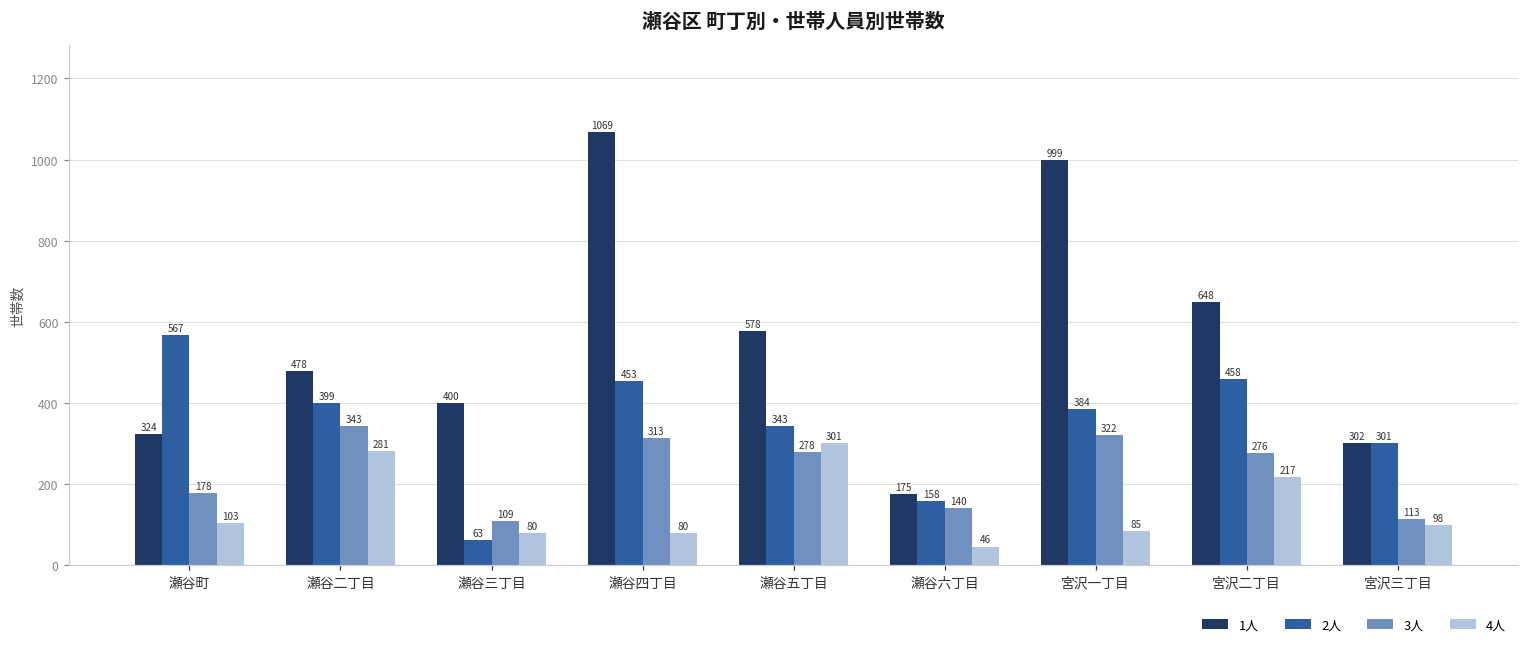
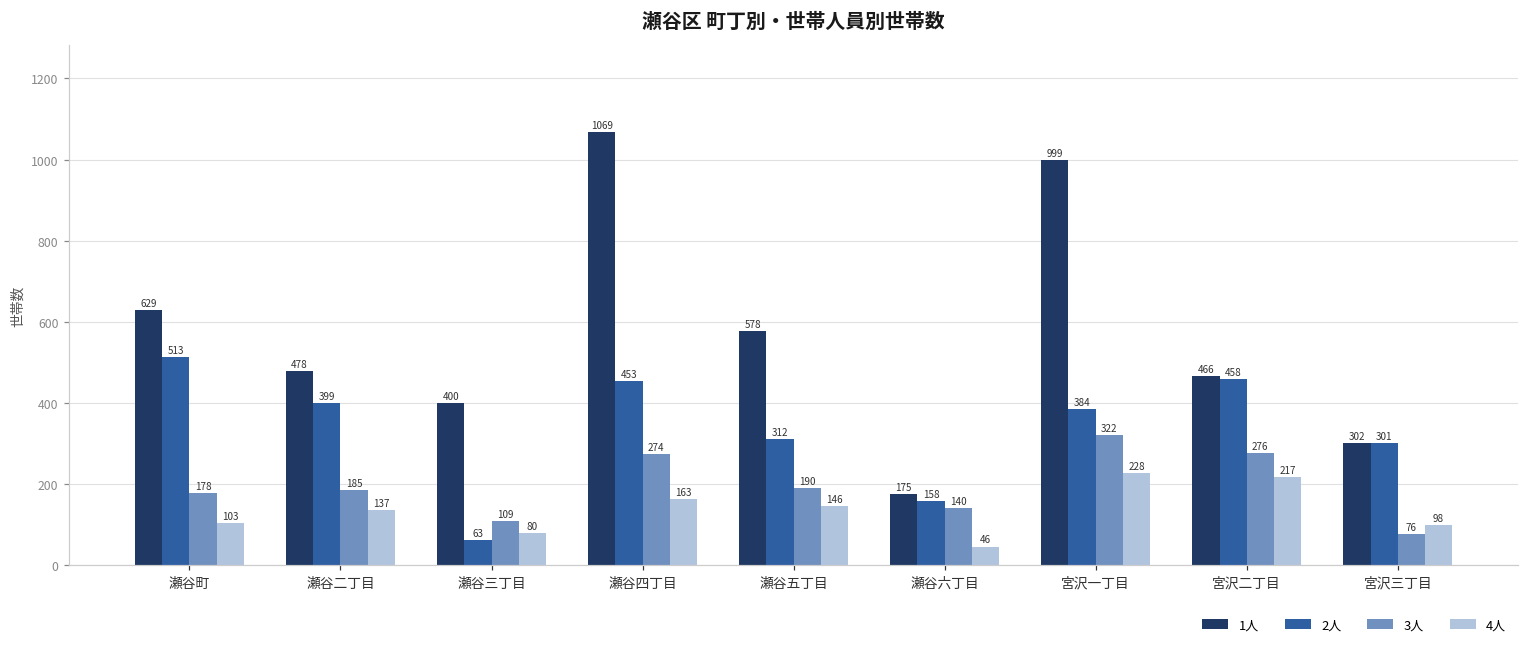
1人, 瀬谷町: 324 -> 629
2人, 瀬谷町: 567 -> 513
3人, 瀬谷二丁目: 343 -> 185
4人, 瀬谷二丁目: 281 -> 137
3人, 瀬谷四丁目: 313 -> 274
4人, 瀬谷四丁目: 80 -> 163
2人, 瀬谷五丁目: 343 -> 312
3人, 瀬谷五丁目: 278 -> 190
4人, 瀬谷五丁目: 301 -> 146
4人, 宮沢一丁目: 85 -> 228
1人, 宮沢二丁目: 648 -> 466
3人, 宮沢三丁目: 113 -> 76
